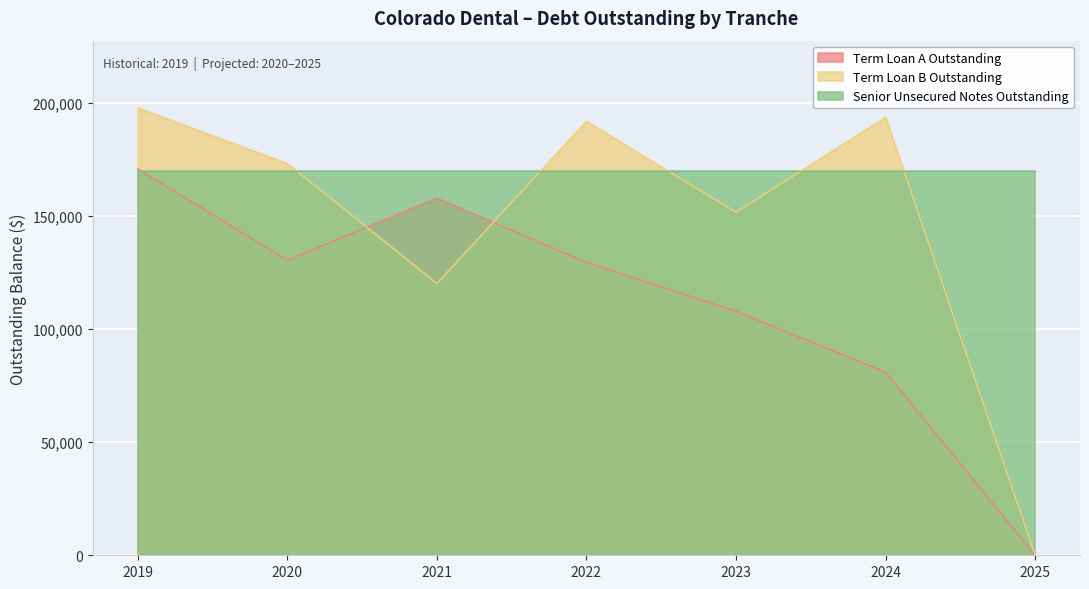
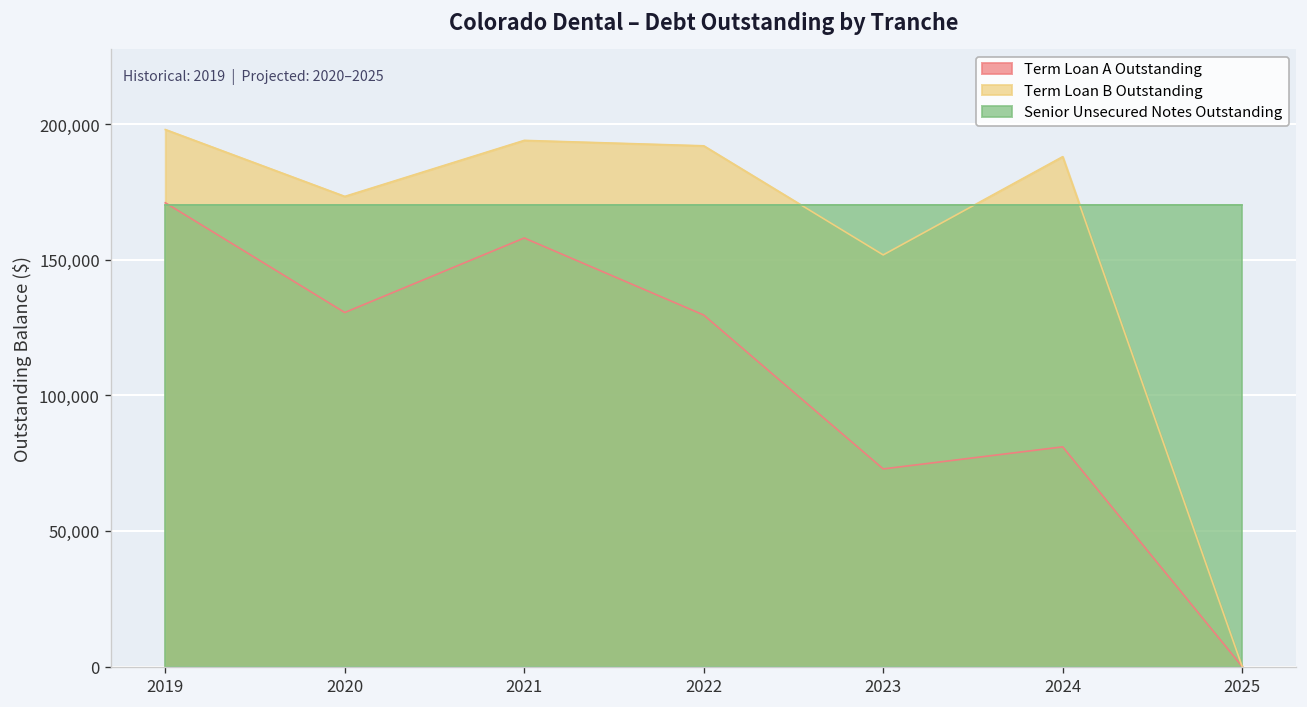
Term Loan B Outstanding, 2021: 120,000 -> 194,000
Term Loan A Outstanding, 2023: 108,000 -> 73,000
Term Loan B Outstanding, 2024: 194,000 -> 188,000
